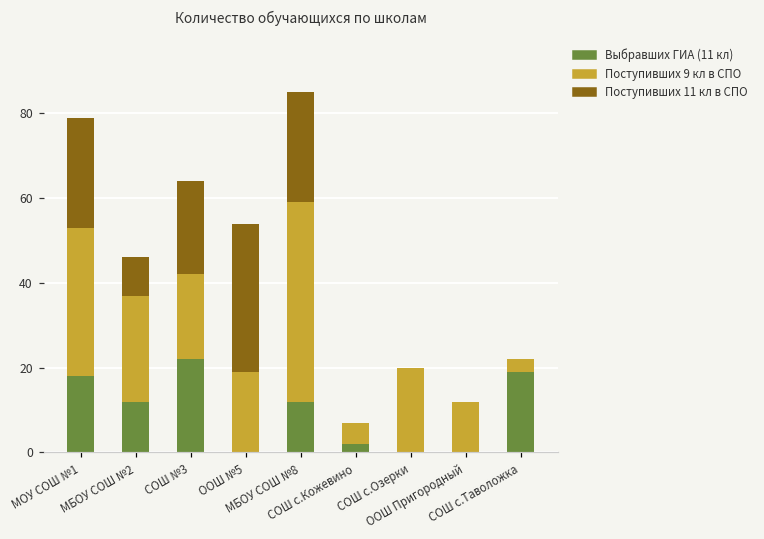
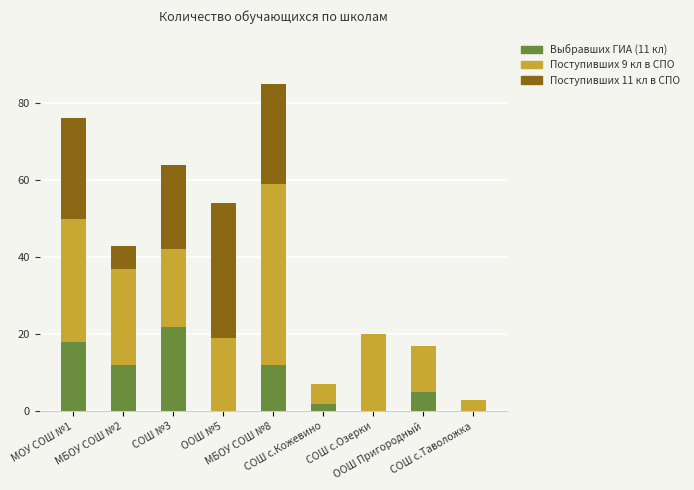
Поступивших 9 кл в СПО, МОУ СОШ №1: 35 -> 32
Поступивших 11 кл в СПО, МБОУ СОШ №2: 9 -> 6
Выбравших ГИА (11 кл), ООШ Пригородный: 0 -> 5
Выбравших ГИА (11 кл), СОШ с.Таволожка: 19 -> 0
